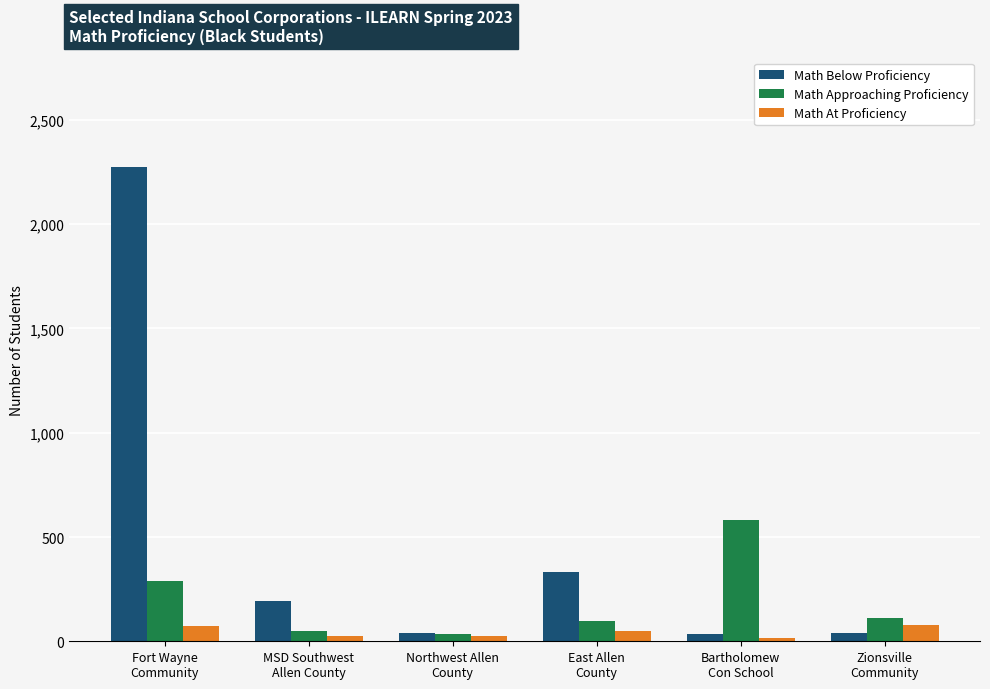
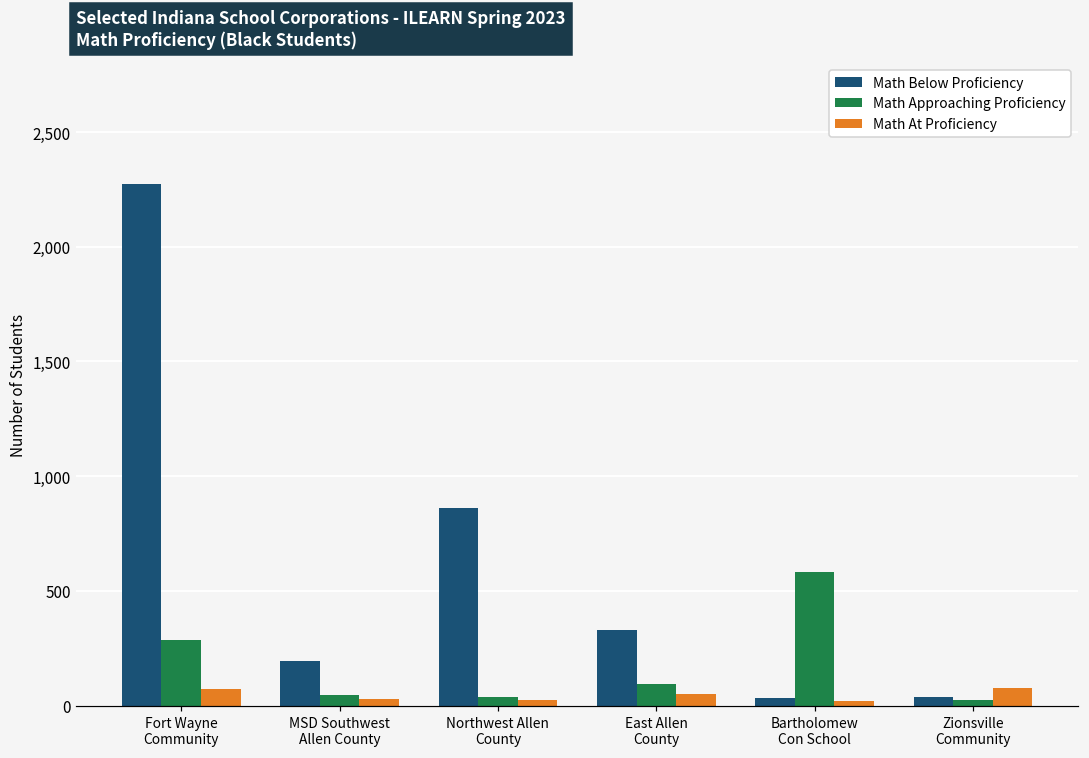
Math Below Proficiency, Northwest Allen County: 40 -> 860
Math Approaching Proficiency, Zionsville Community: 110 -> 30
